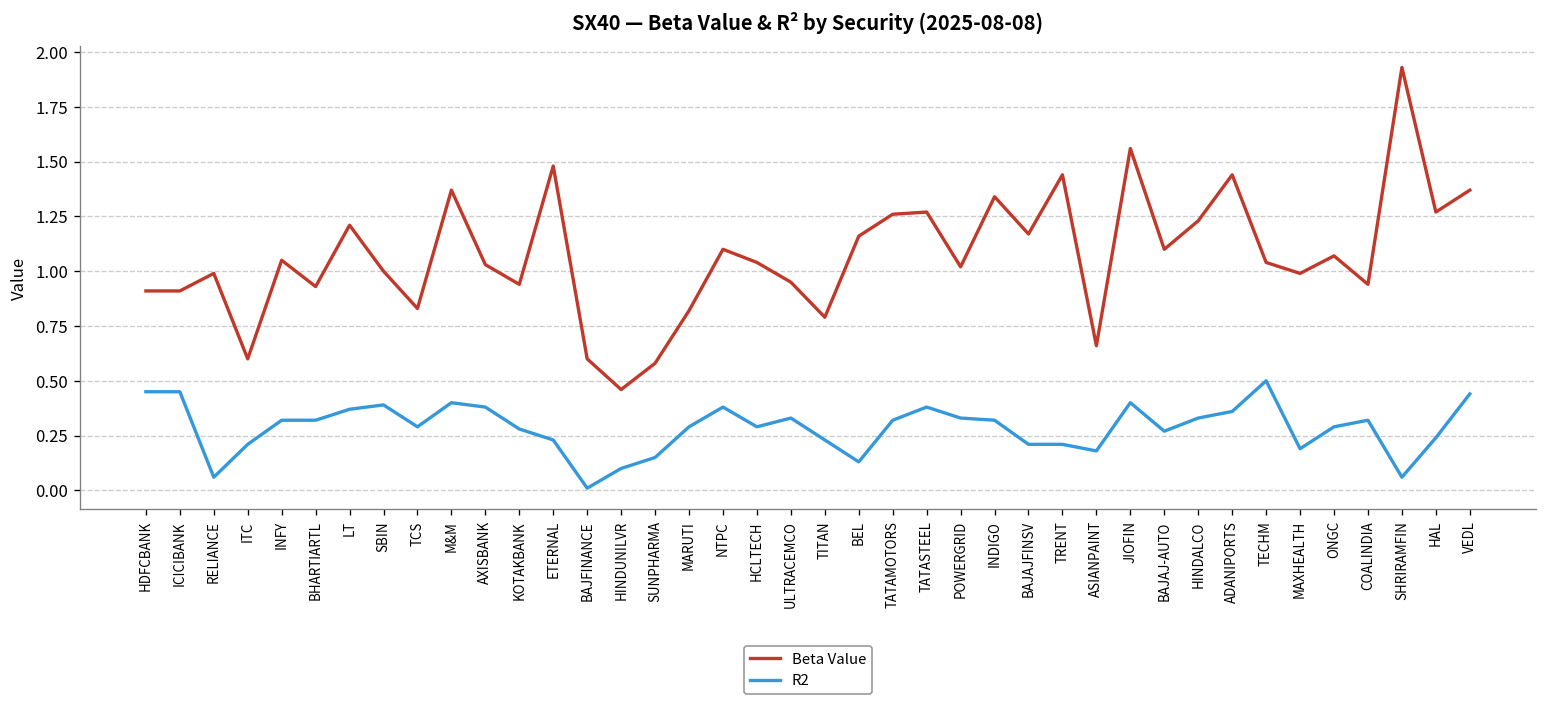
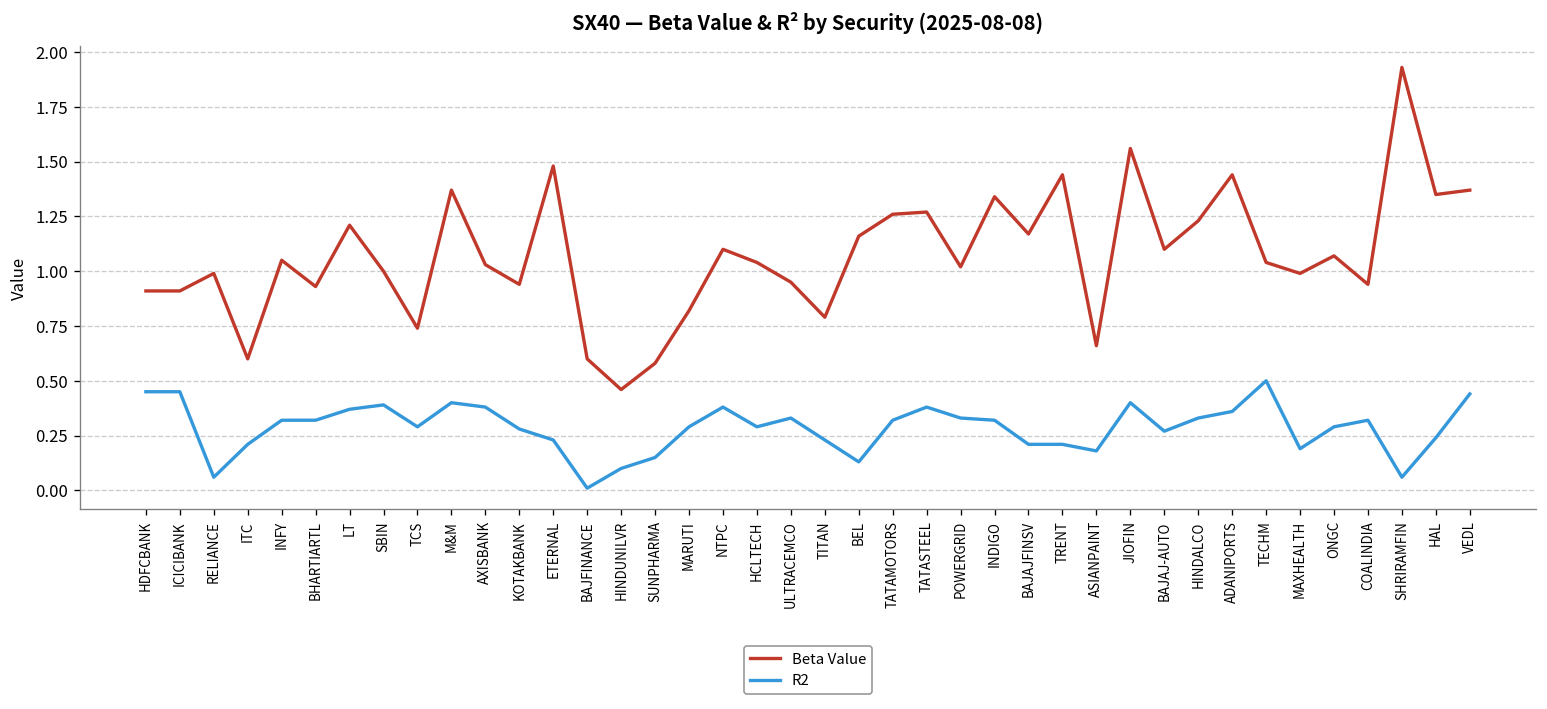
Beta Value, TCS: 0.83 -> 0.74
Beta Value, HAL: 1.27 -> 1.35
